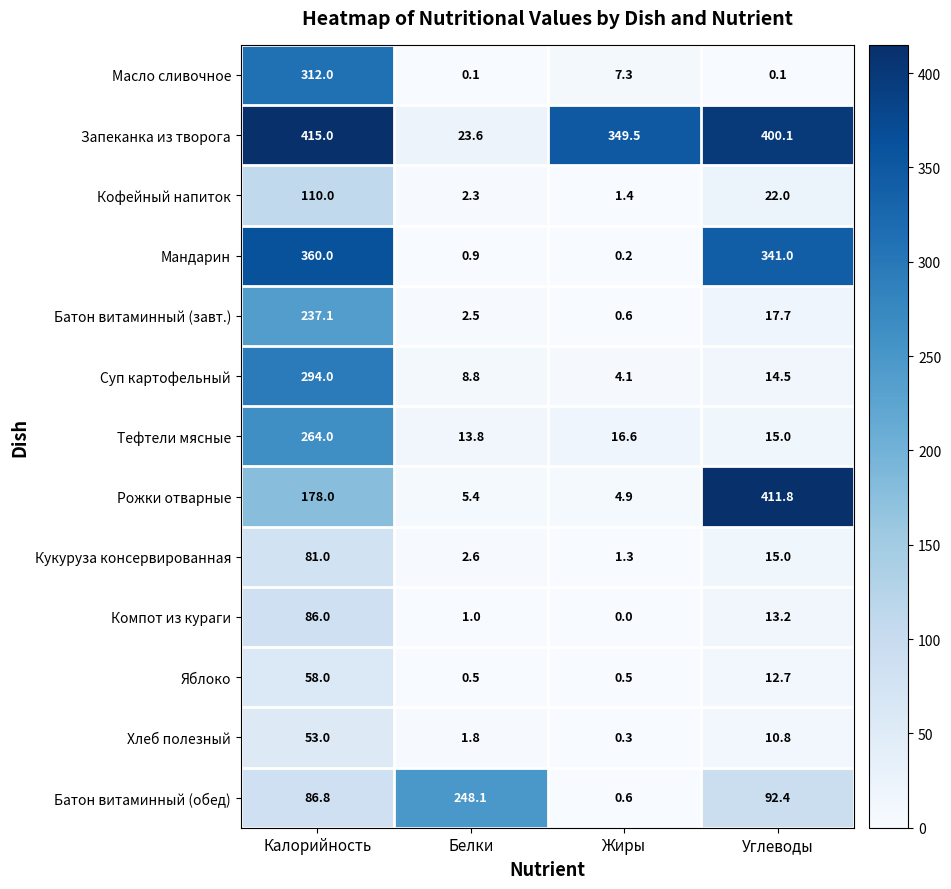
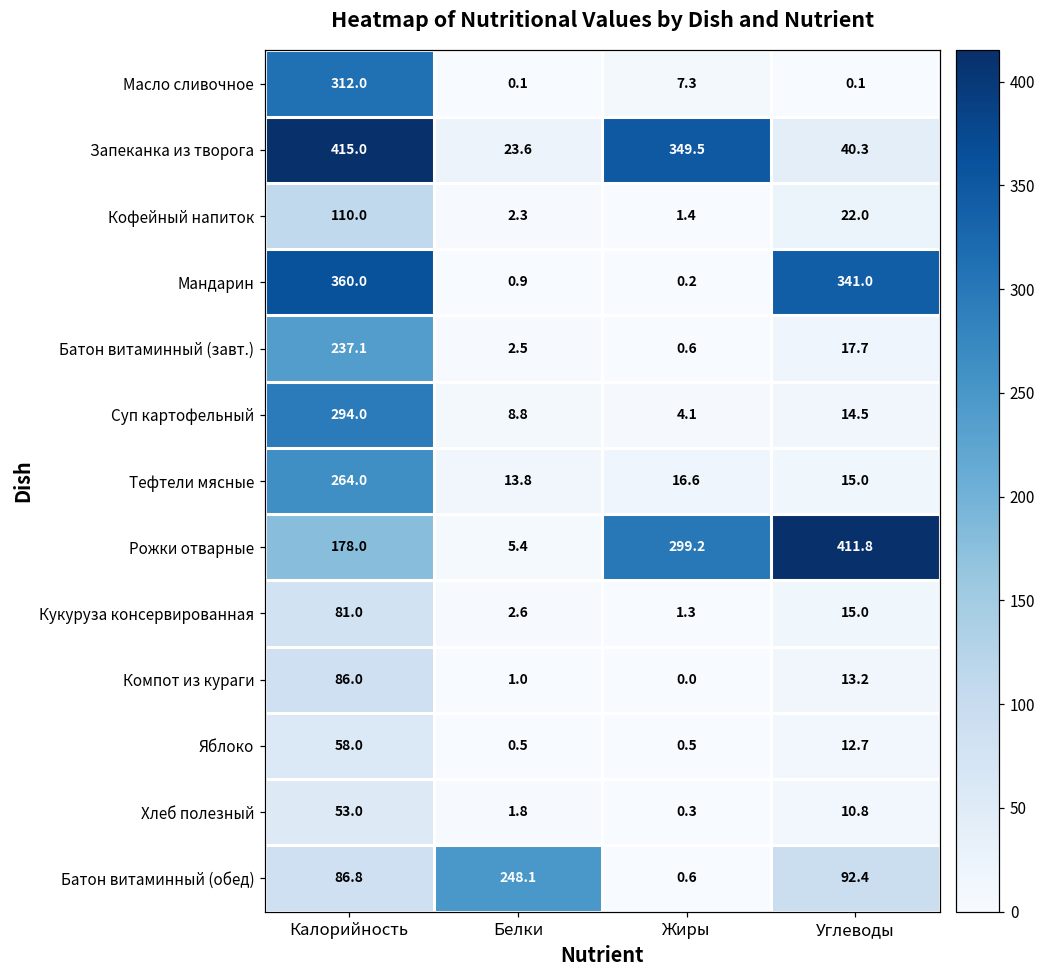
Запеканка из творога, Углеводы: 400.1 -> 40.3
Рожки отварные, Жиры: 4.9 -> 299.2
